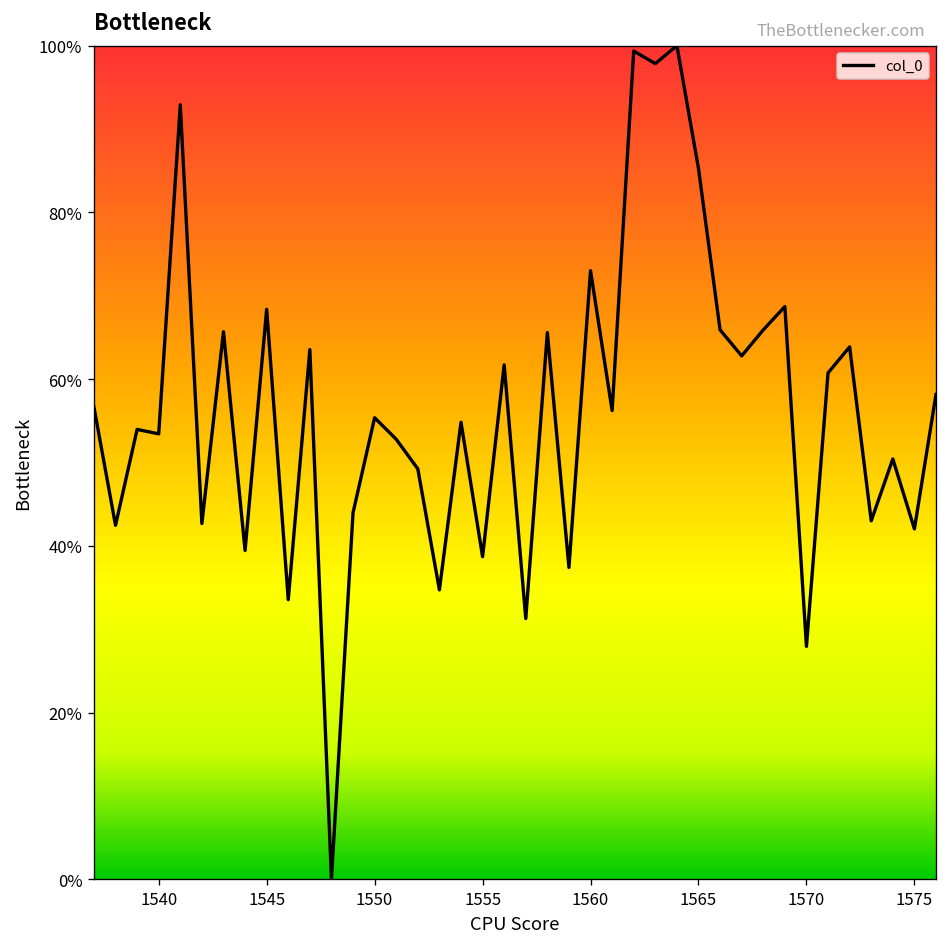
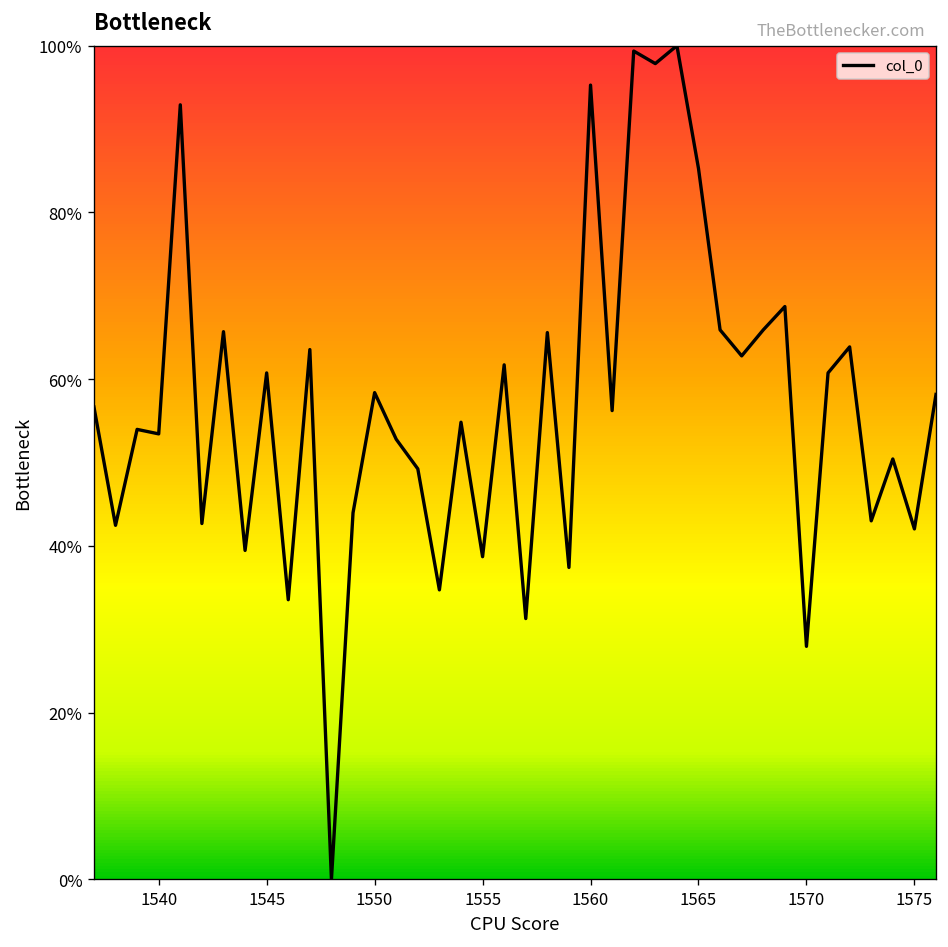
1545: 68% -> 61%
1550: 55% -> 58%
1560: 73% -> 95%
